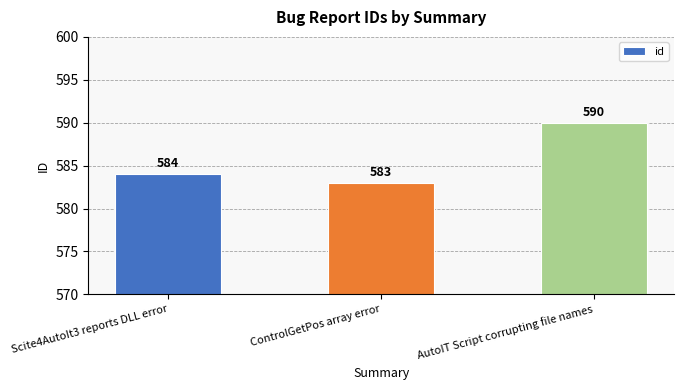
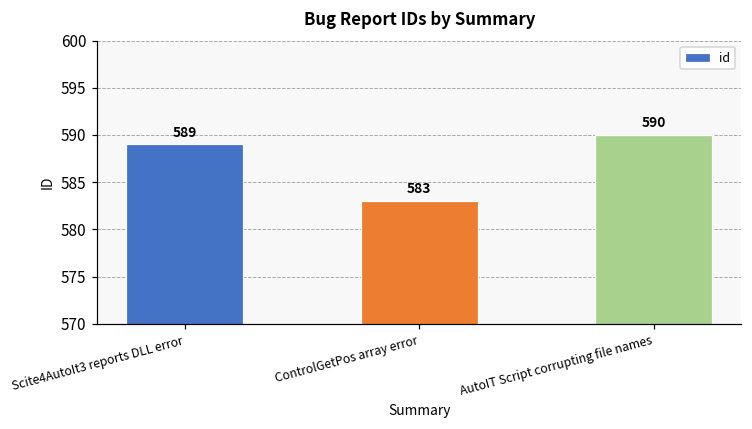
Scite4AutoIt3 reports DLL error: 584 -> 589
